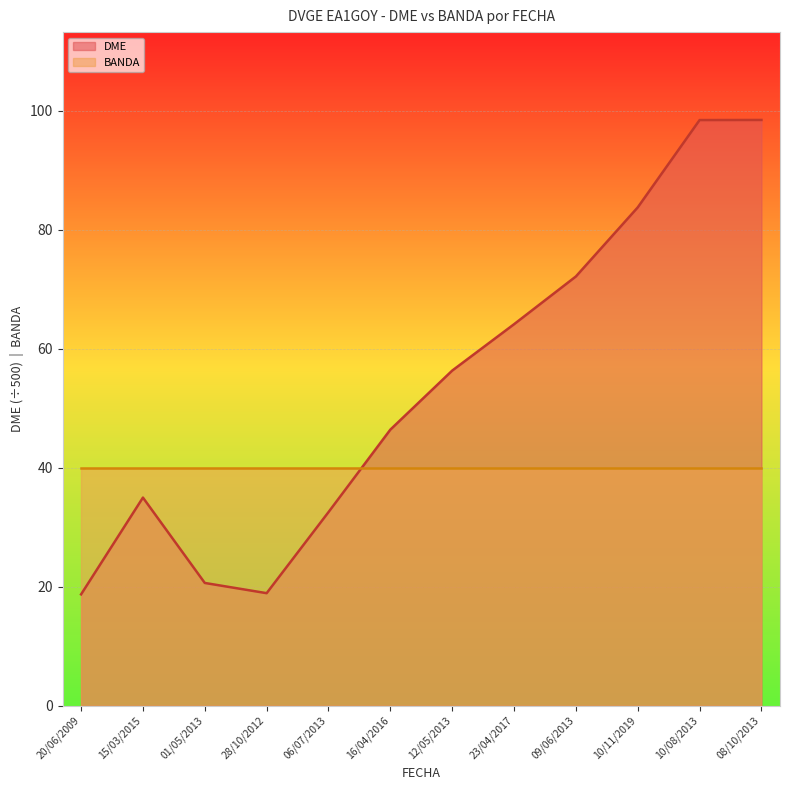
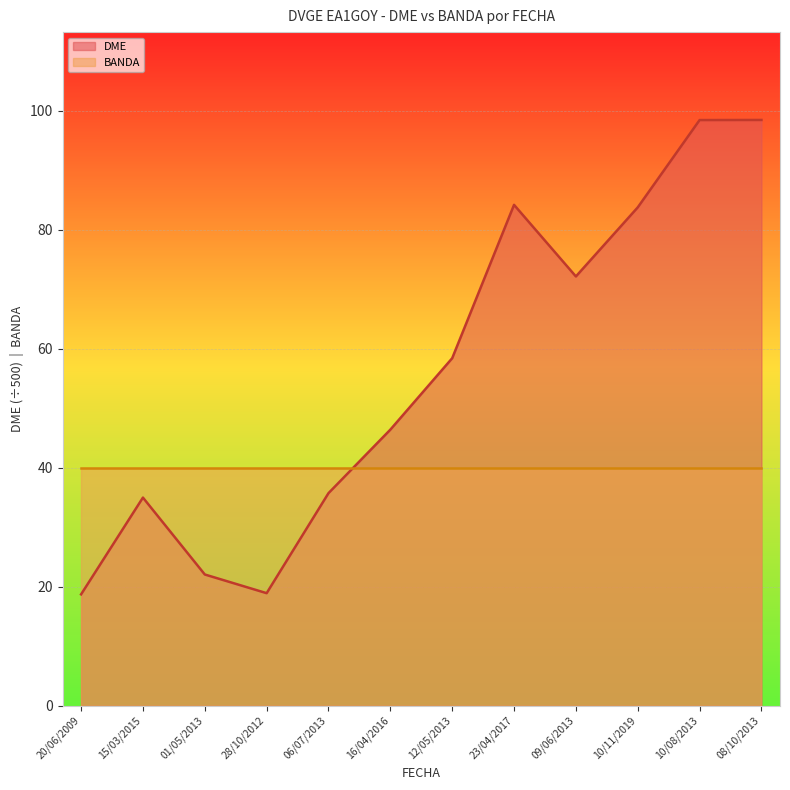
DME, 01/05/2013: 21 -> 22
DME, 06/07/2013: 33 -> 36
DME, 12/05/2013: 56 -> 58
DME, 23/04/2017: 64 -> 84
